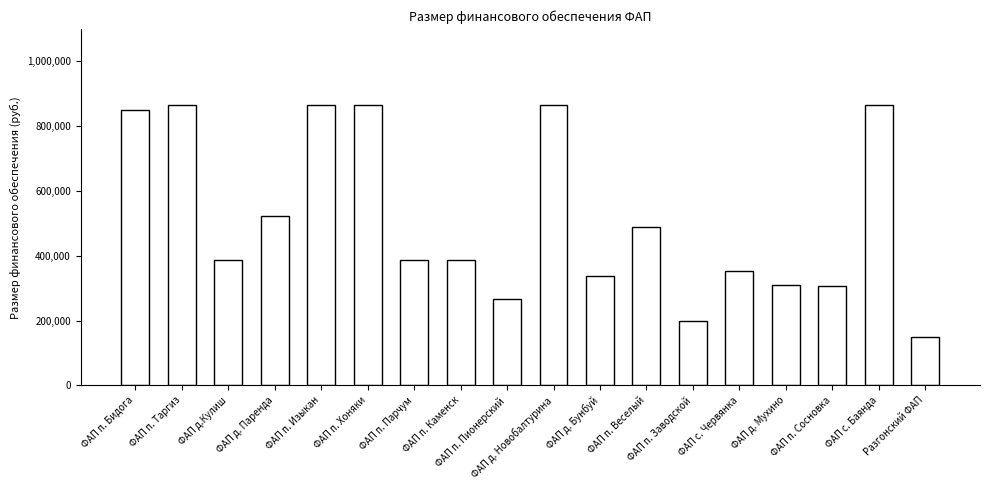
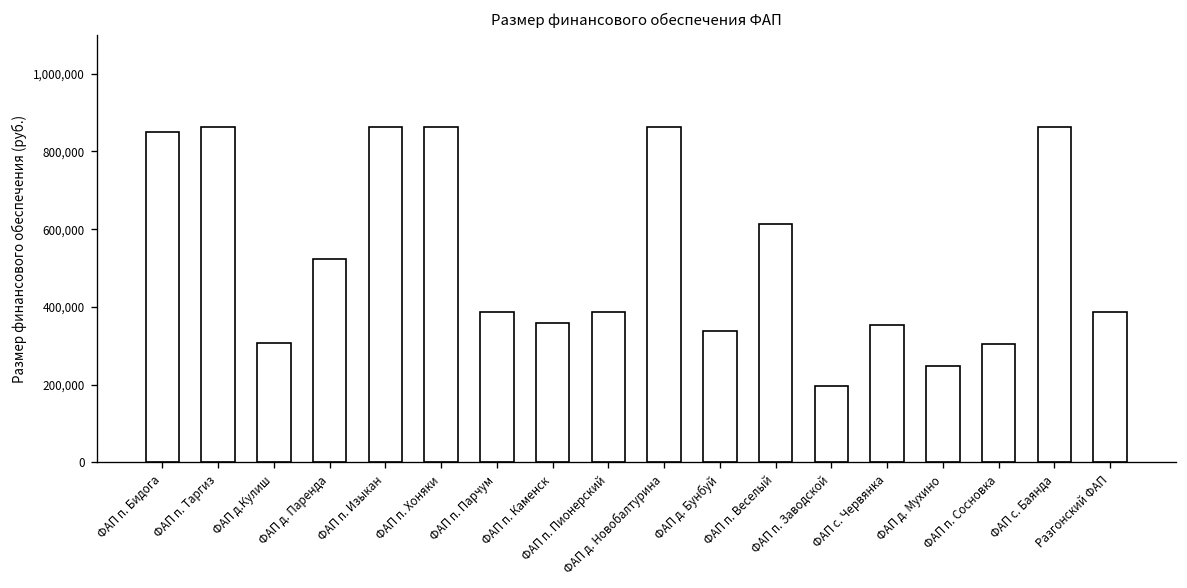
ФАП д.Кулиш: 390,000 -> 310,000
ФАП п. Каменск: 390,000 -> 360,000
ФАП п. Пионерский: 270,000 -> 390,000
ФАП п. Веселый: 490,000 -> 610,000
ФАП д. Мухино: 310,000 -> 250,000
Разгонский ФАП: 150,000 -> 390,000
